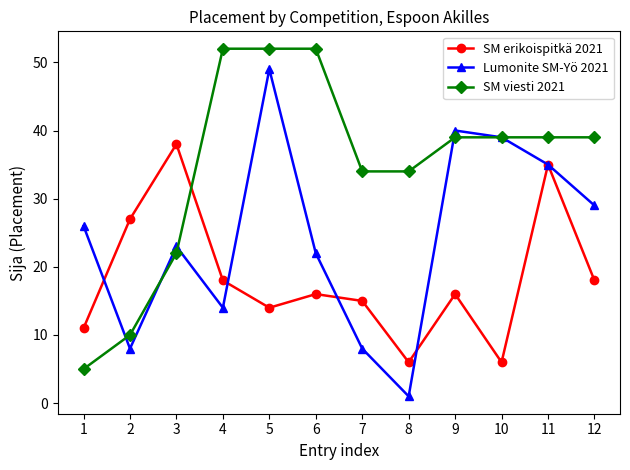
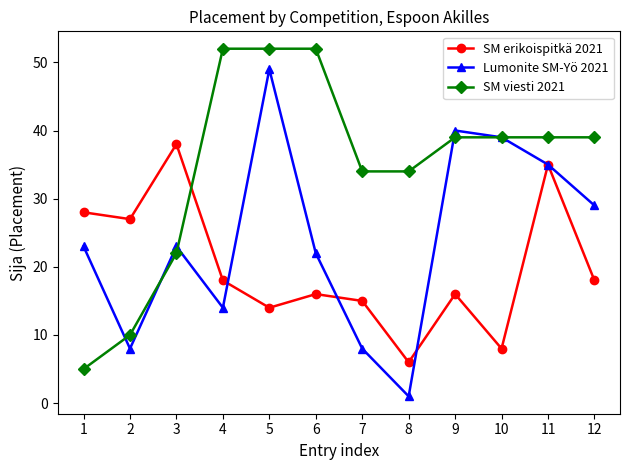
SM erikoispitkä 2021, 1: 11 -> 28
Lumonite SM-Yö 2021, 1: 26 -> 23
SM erikoispitkä 2021, 10: 6 -> 8
